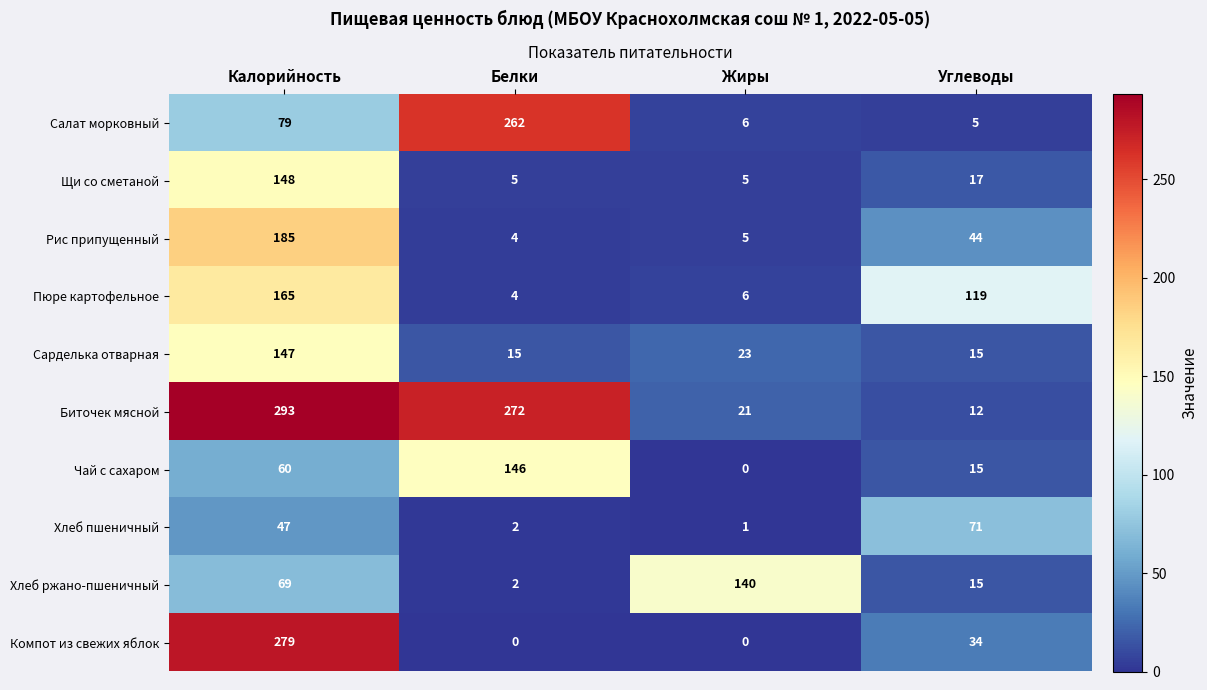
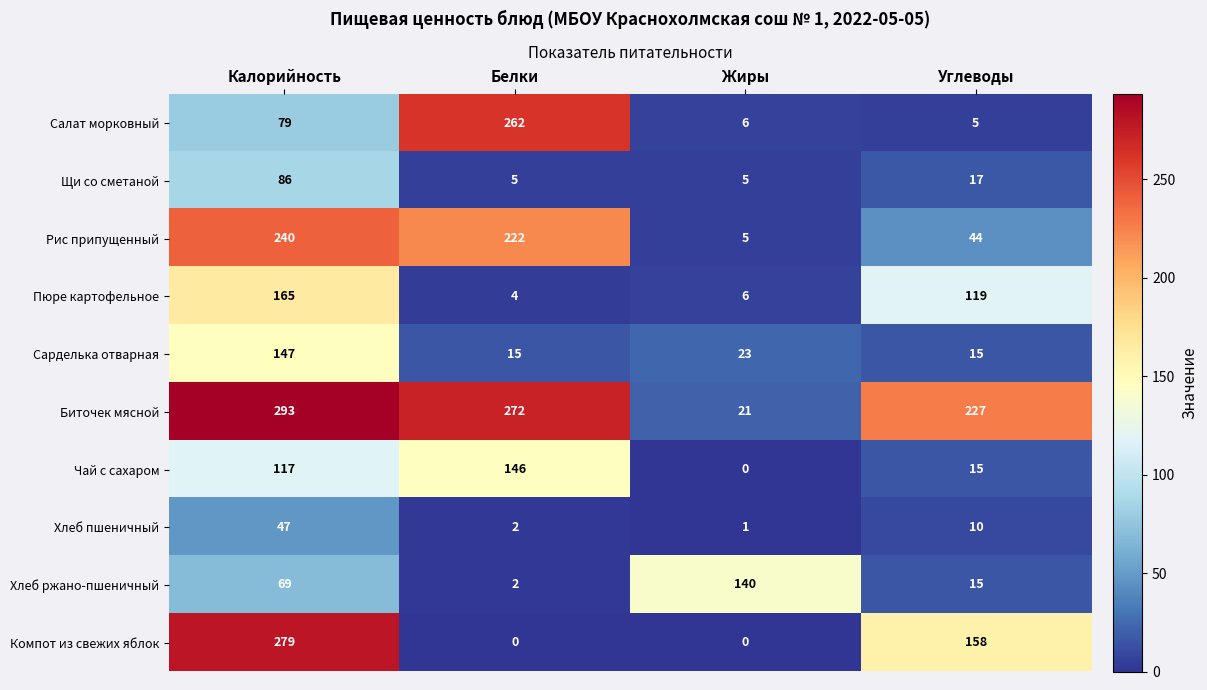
Щи со сметаной, Калорийность: 148 -> 86
Рис припущенный, Калорийность: 185 -> 240
Рис припущенный, Белки: 4 -> 222
Биточек мясной, Углеводы: 12 -> 227
Чай с сахаром, Калорийность: 60 -> 117
Хлеб пшеничный, Углеводы: 71 -> 10
Компот из свежих яблок, Углеводы: 34 -> 158
